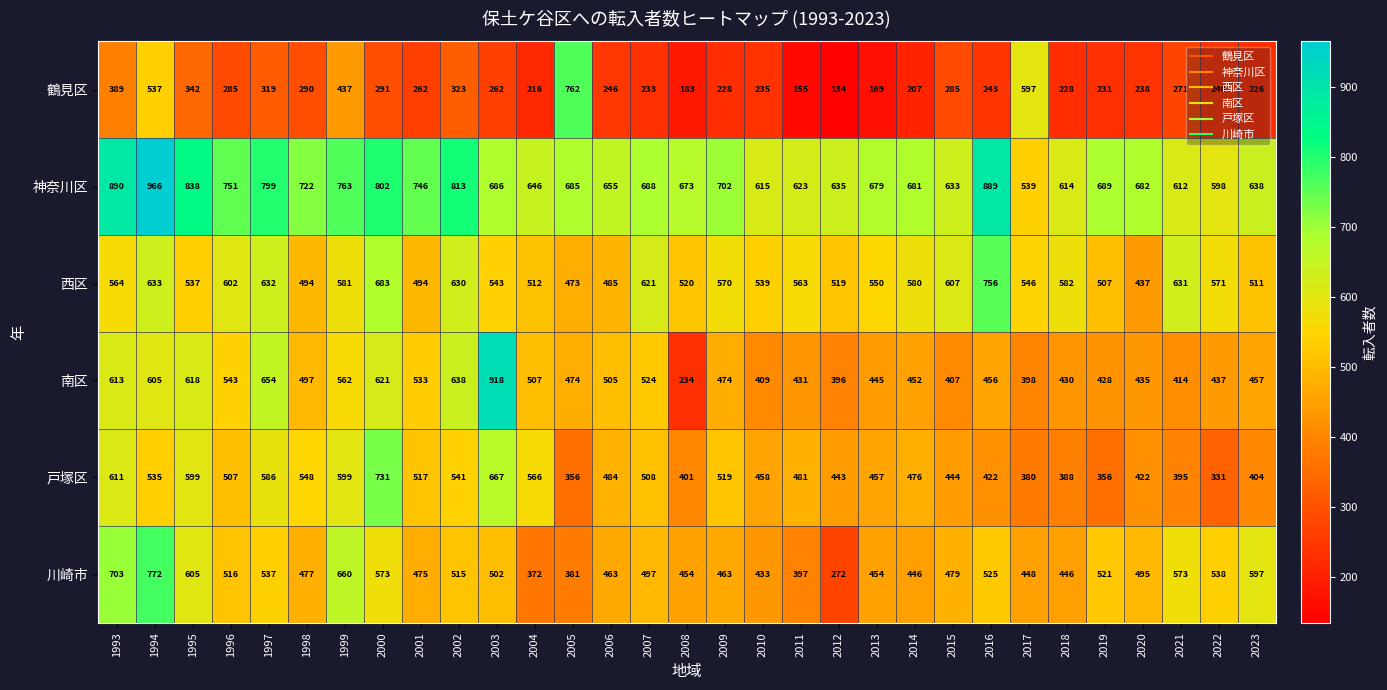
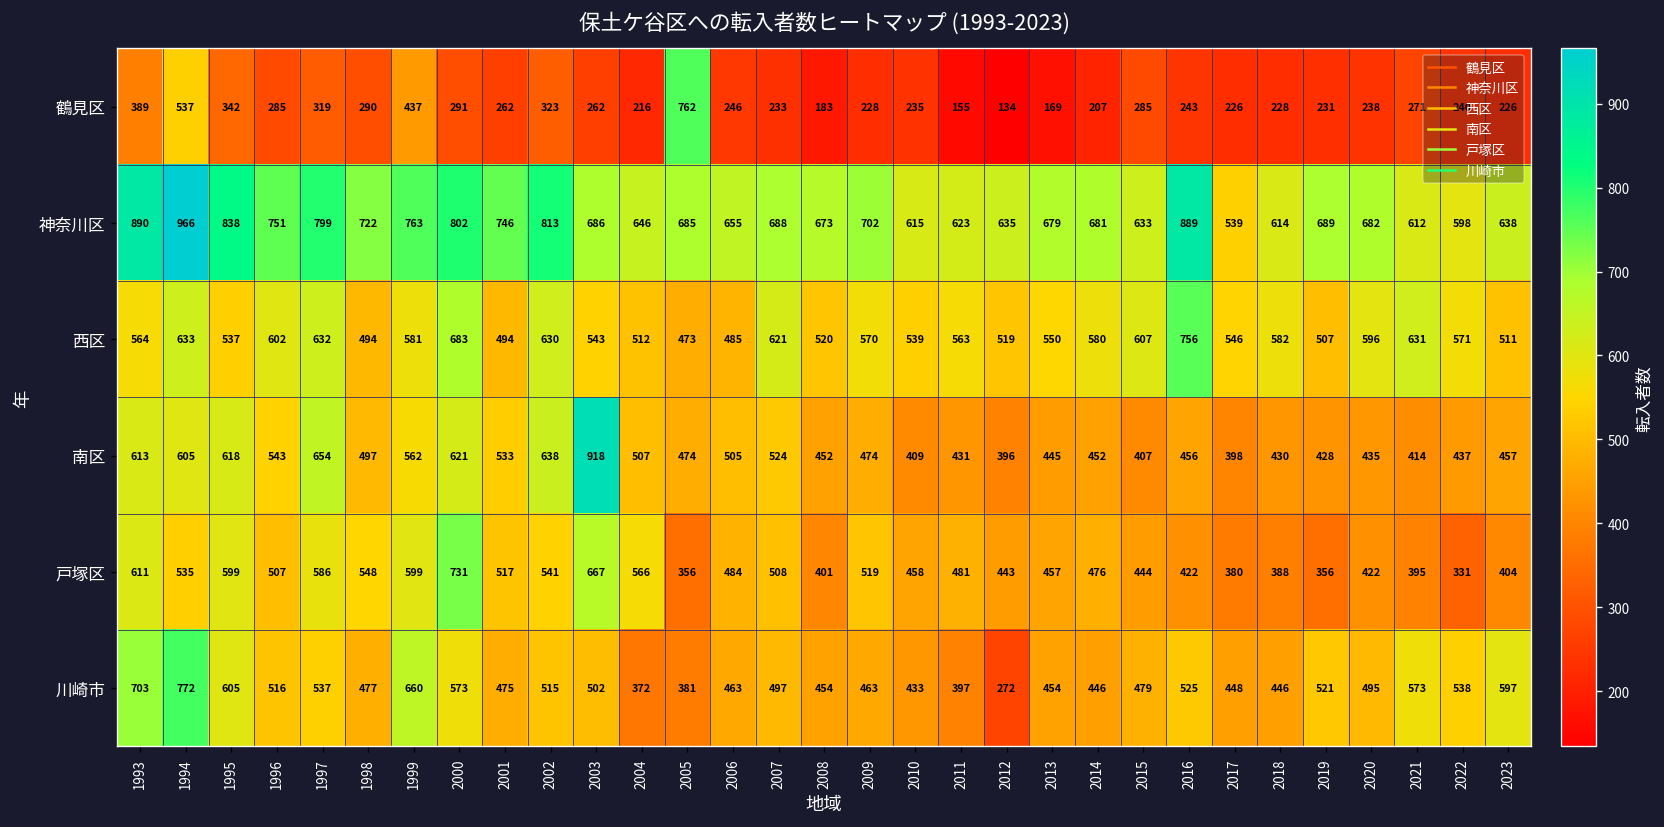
鶴見区, 2017: 597 -> 226
西区, 2020: 437 -> 596
南区, 2008: 234 -> 452
